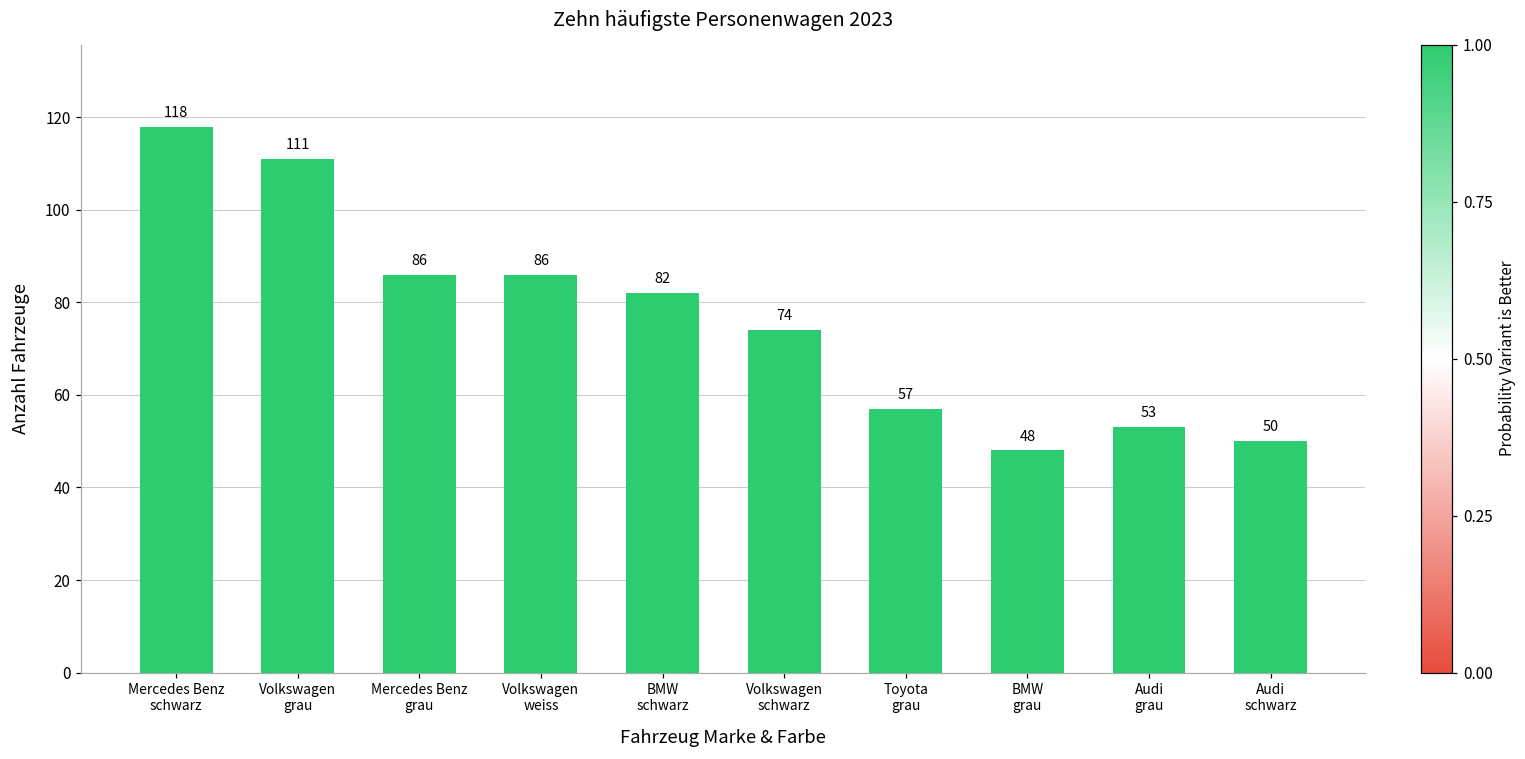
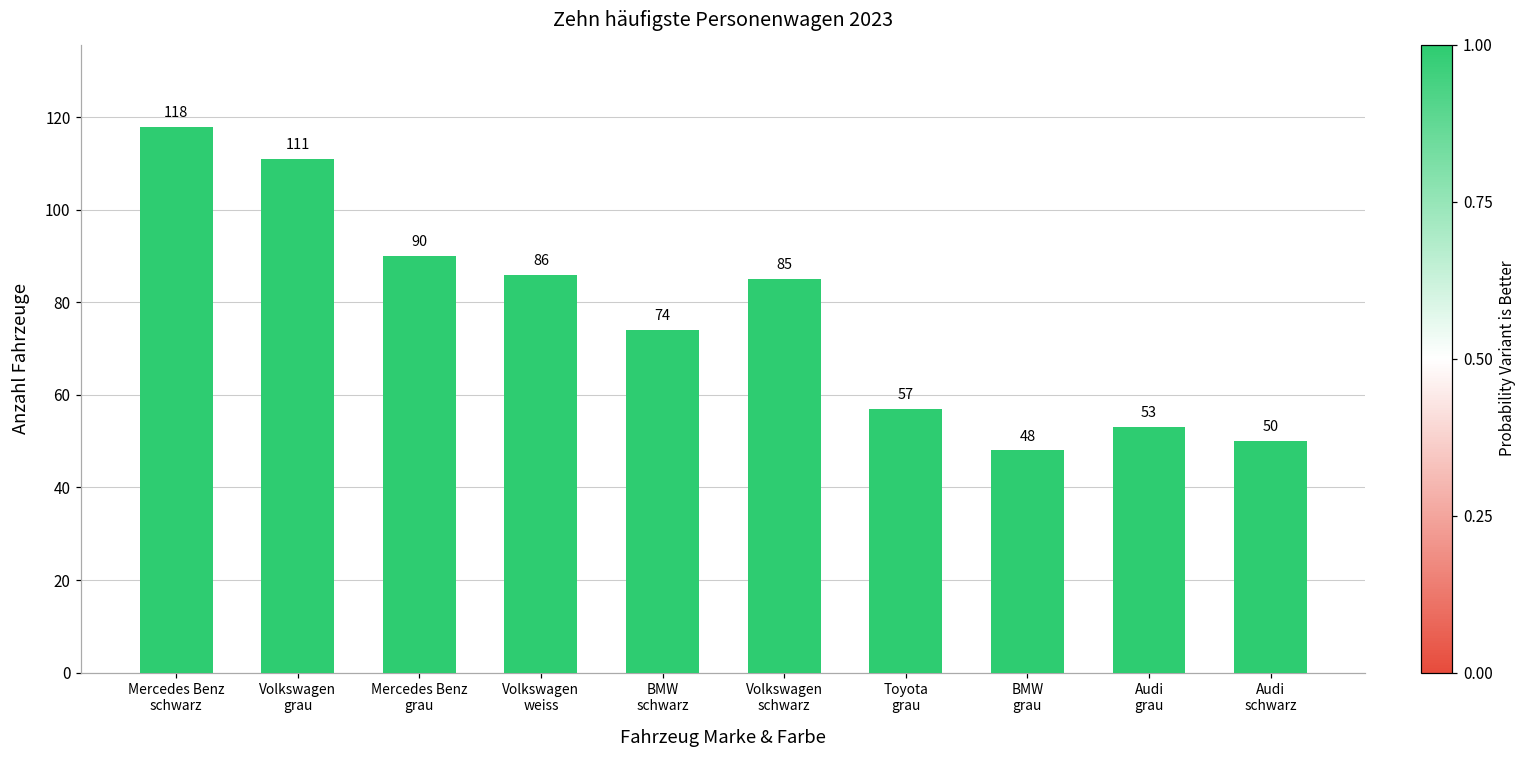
Mercedes Benz grau: 86 -> 90
BMW schwarz: 82 -> 74
Volkswagen schwarz: 74 -> 85
